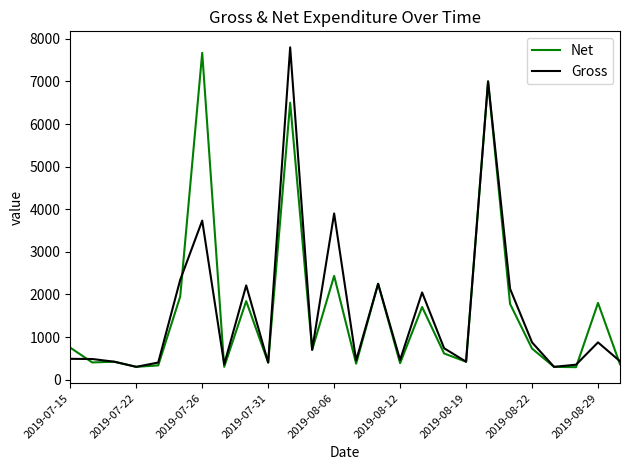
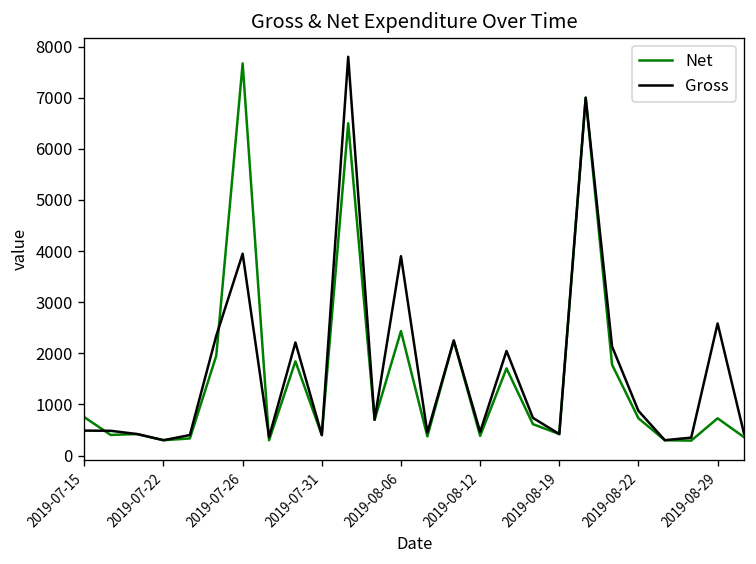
Gross, 2019-07-26: 3700 -> 3900
Net, 2019-08-29: 1800 -> 700
Gross, 2019-08-29: 900 -> 2600
